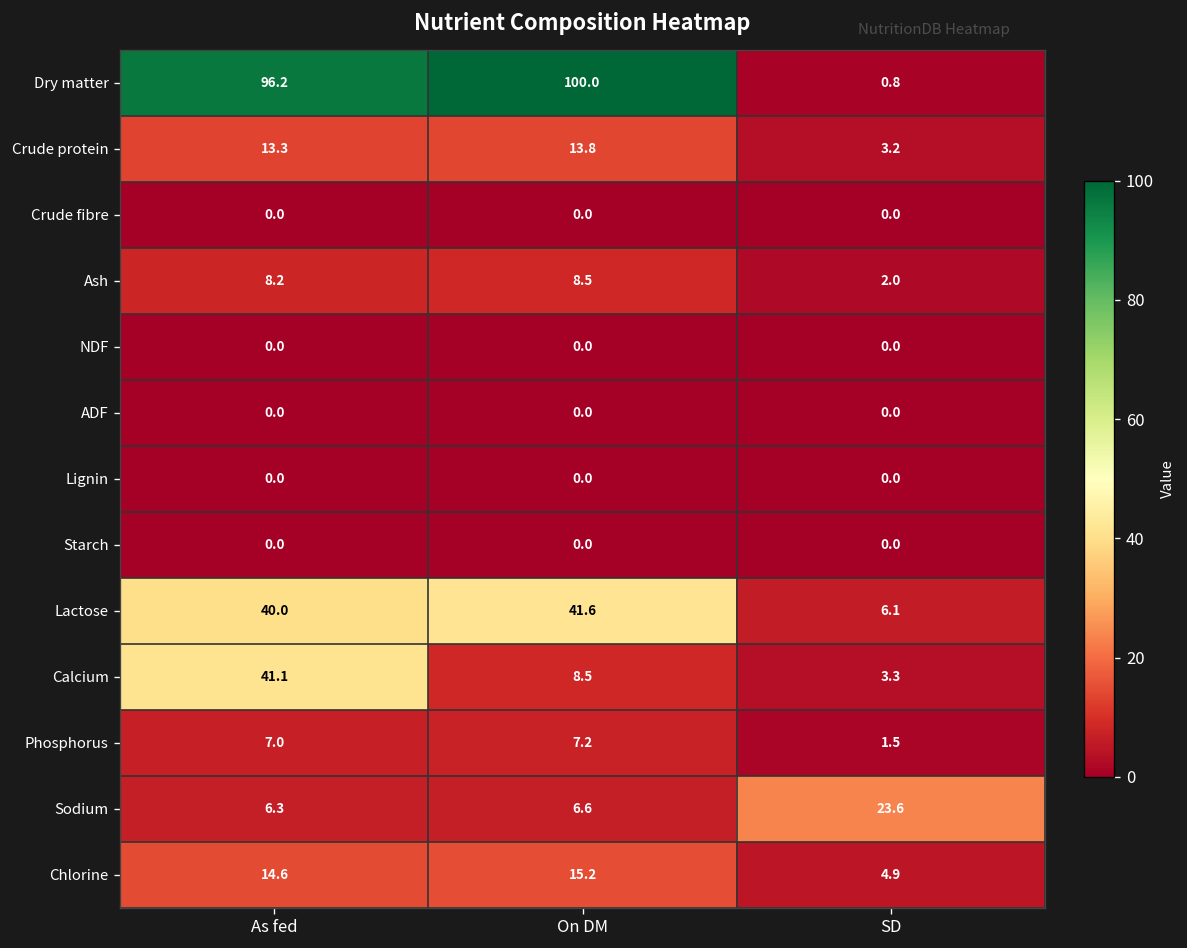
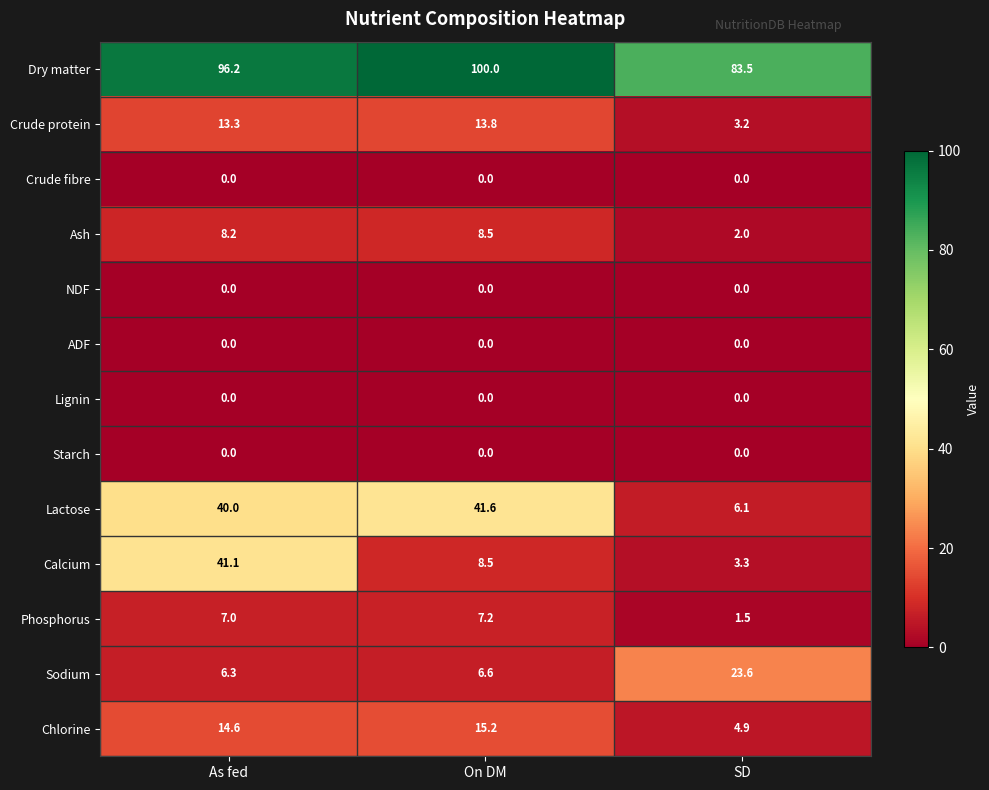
Dry matter, SD: 0.8 -> 83.5
